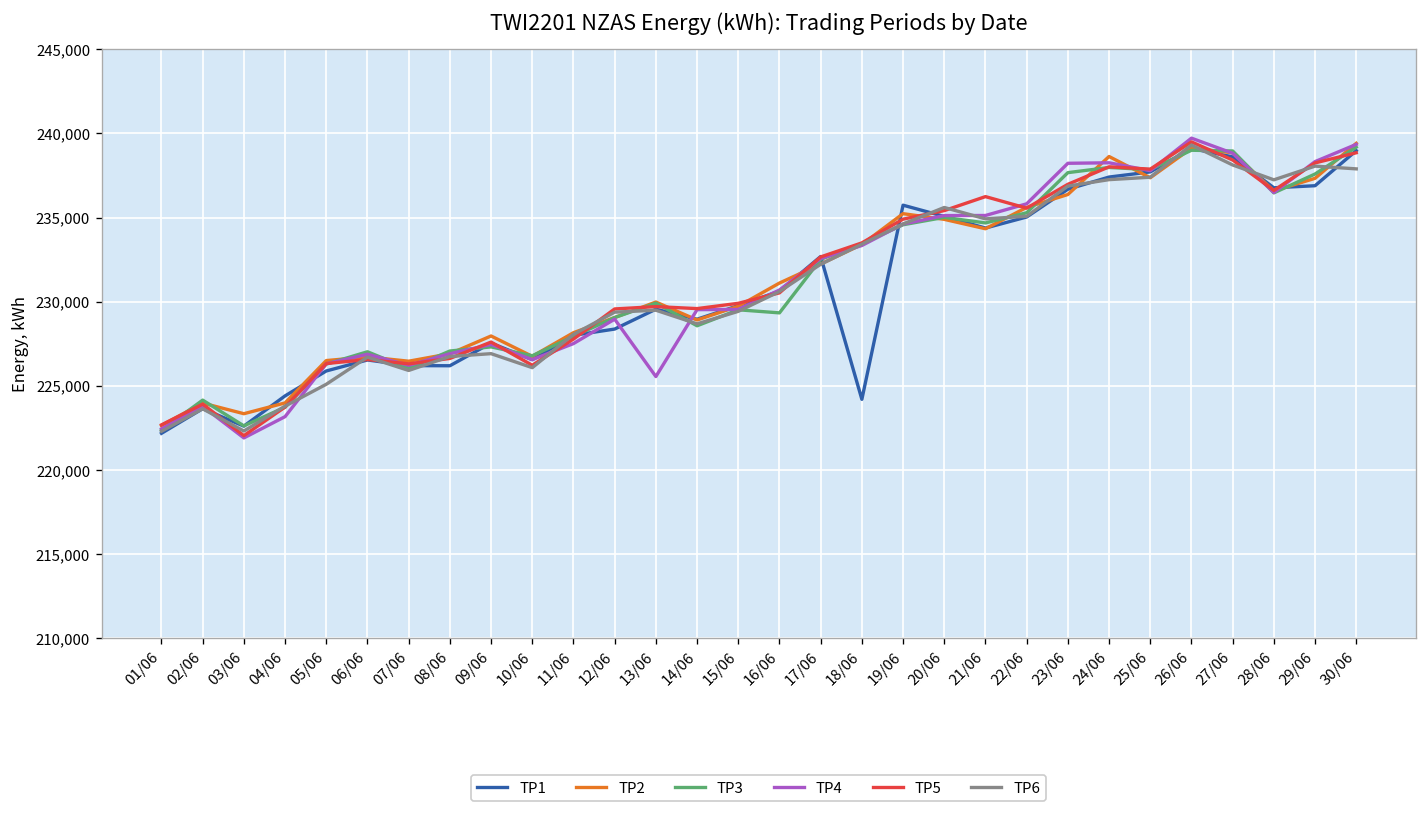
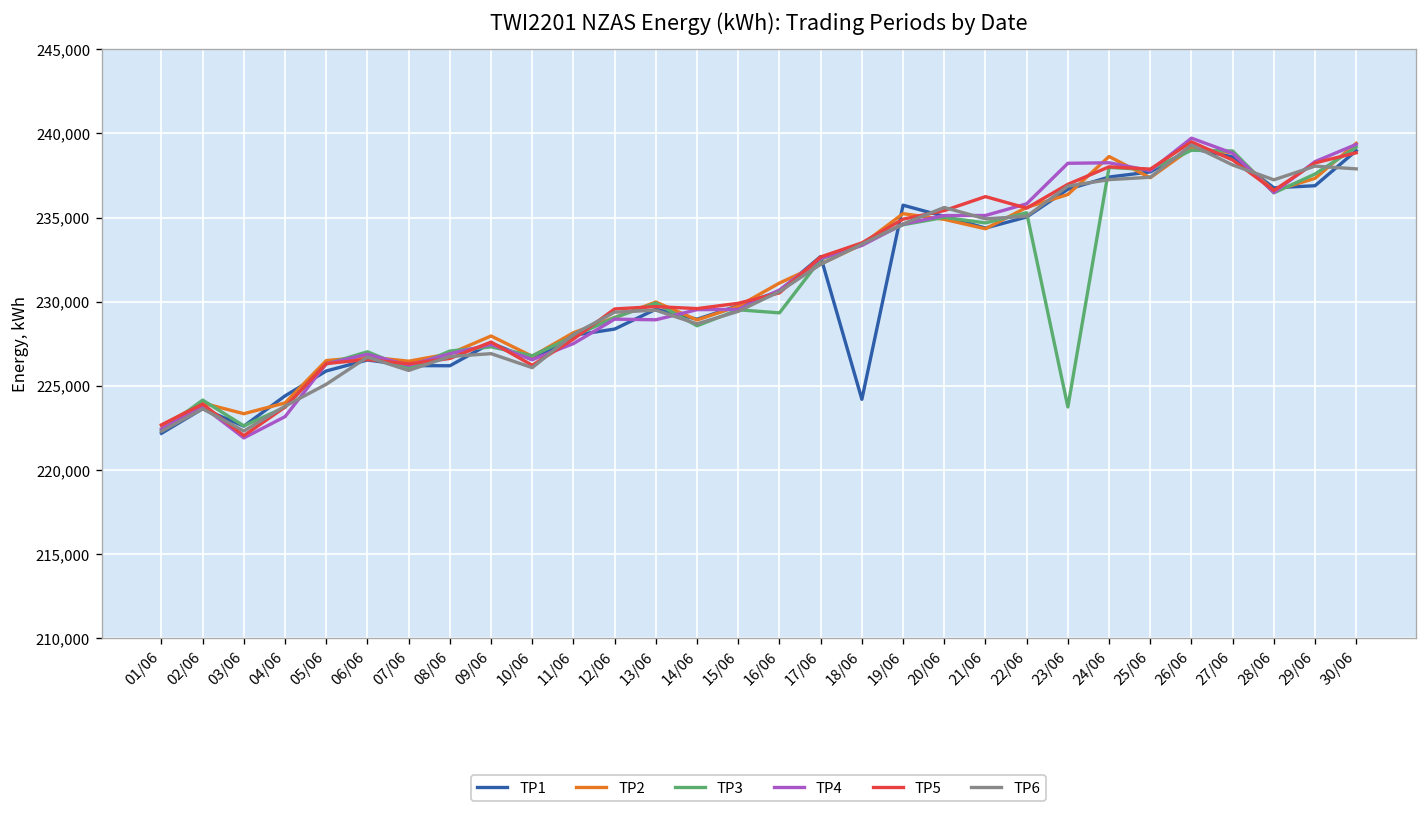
TP4, 13/06: 225,600 -> 228,900
TP3, 23/06: 237,700 -> 223,700
